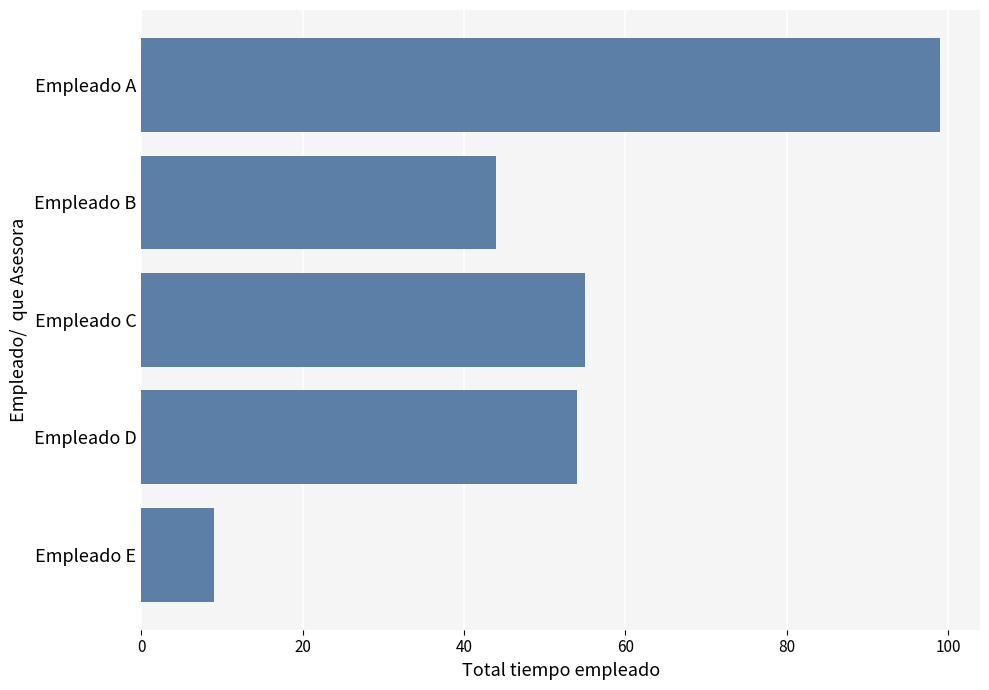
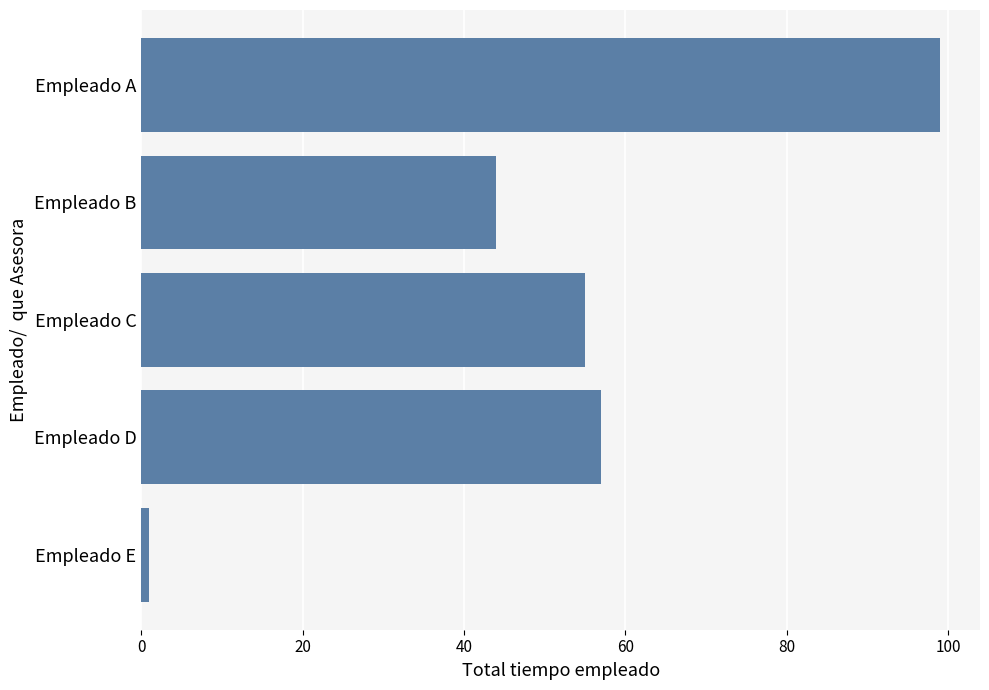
Empleado D: 54 -> 57
Empleado E: 9 -> 1
